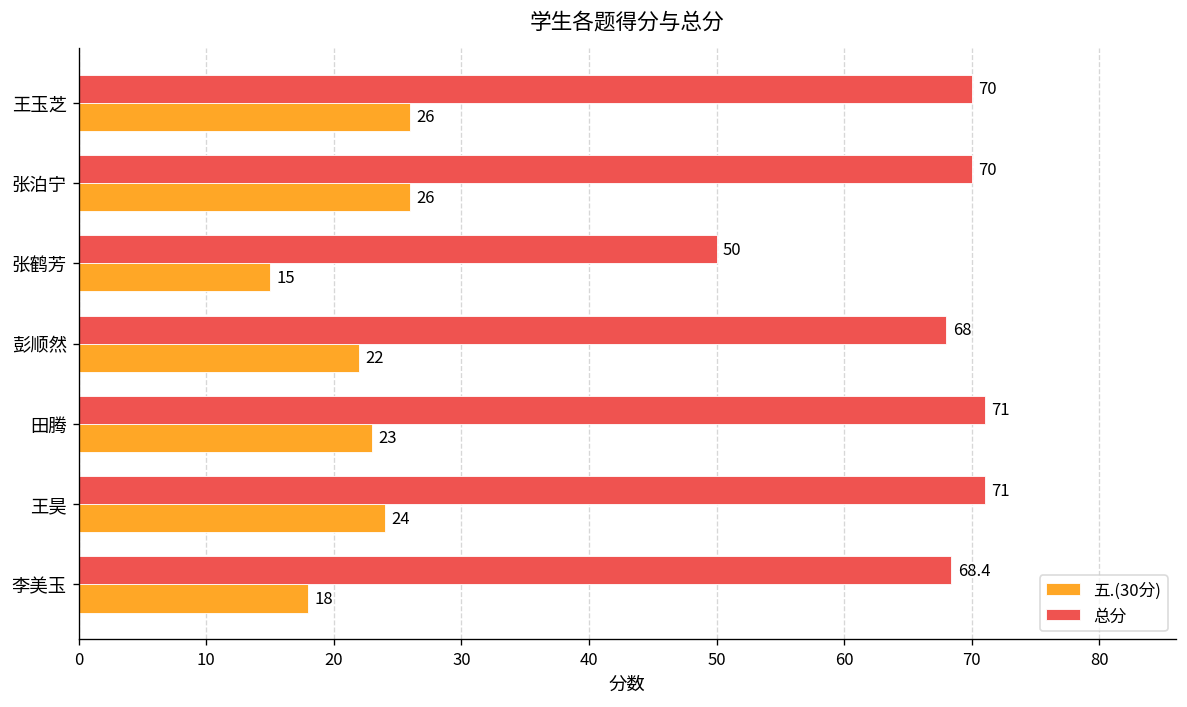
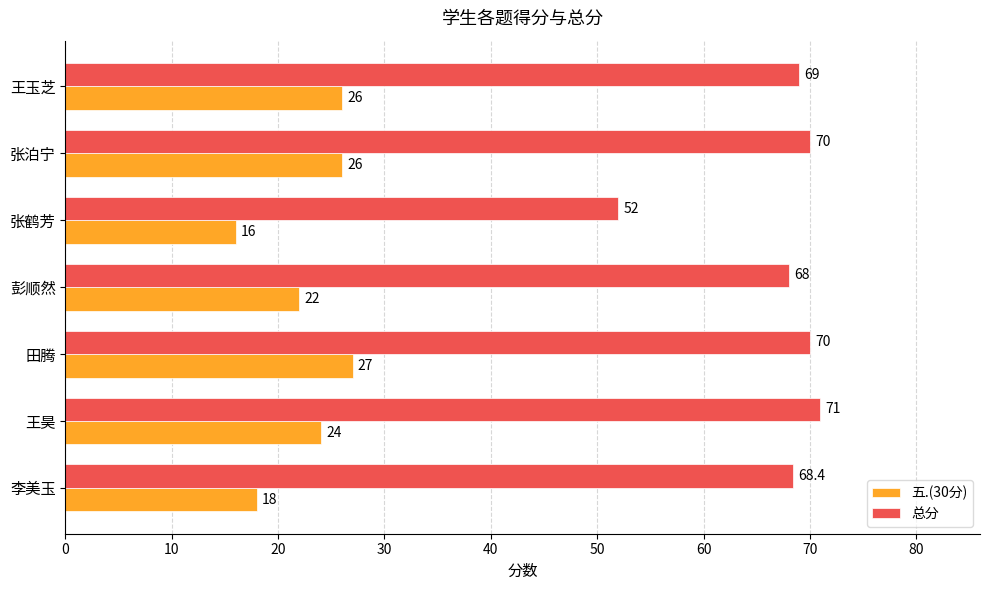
总分, 王玉芝: 70 -> 69
总分, 张鹤芳: 50 -> 52
五.(30分), 张鹤芳: 15 -> 16
总分, 田腾: 71 -> 70
五.(30分), 田腾: 23 -> 27
